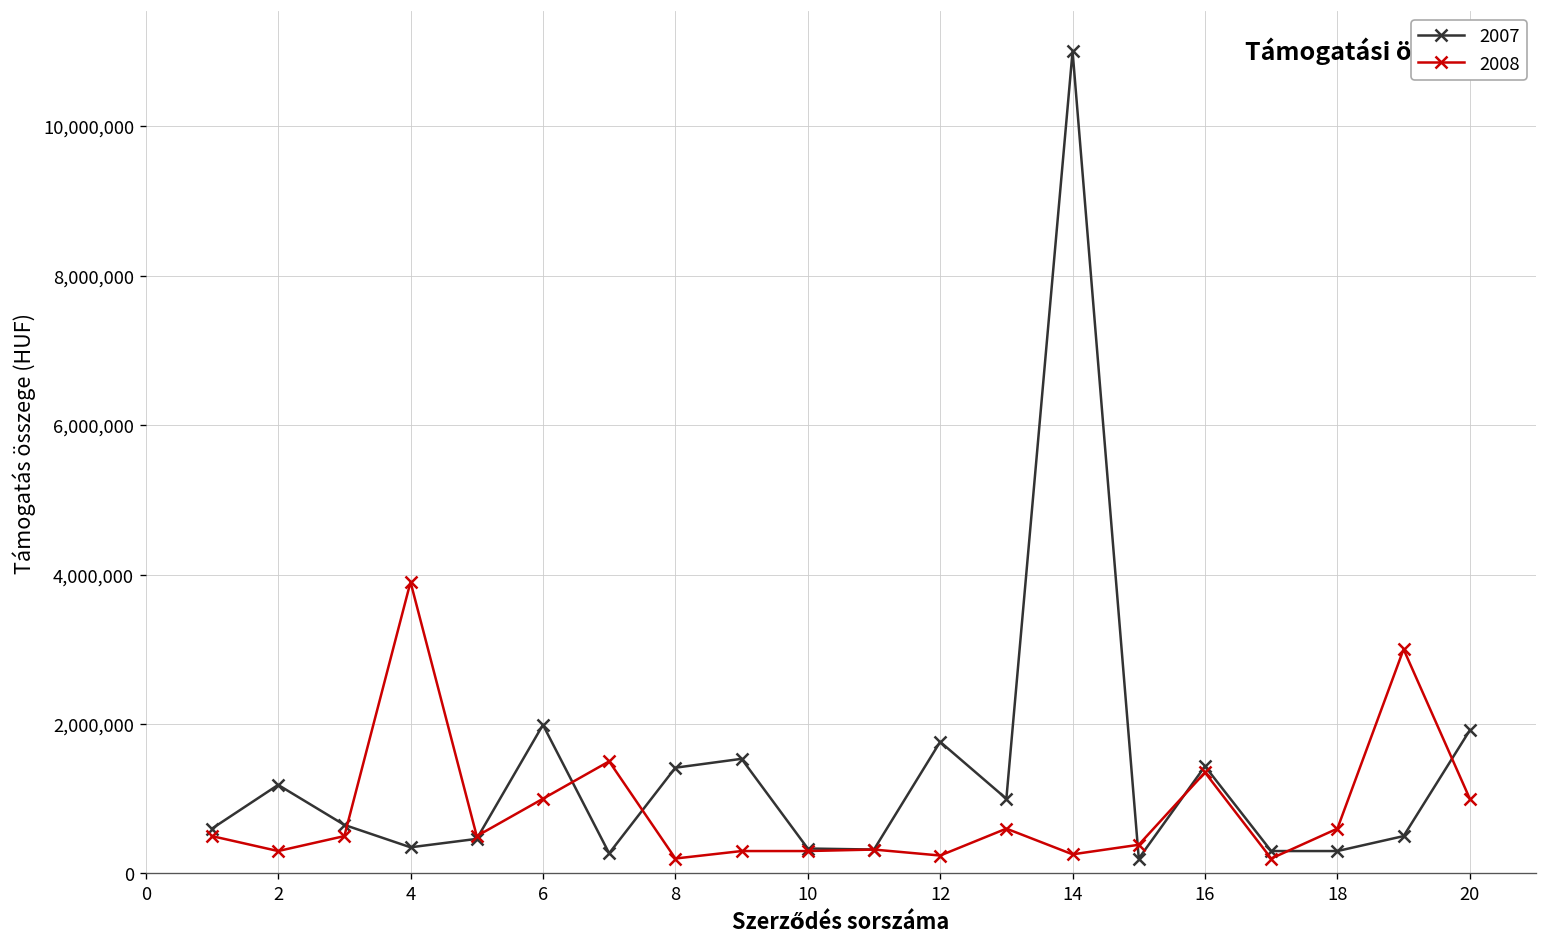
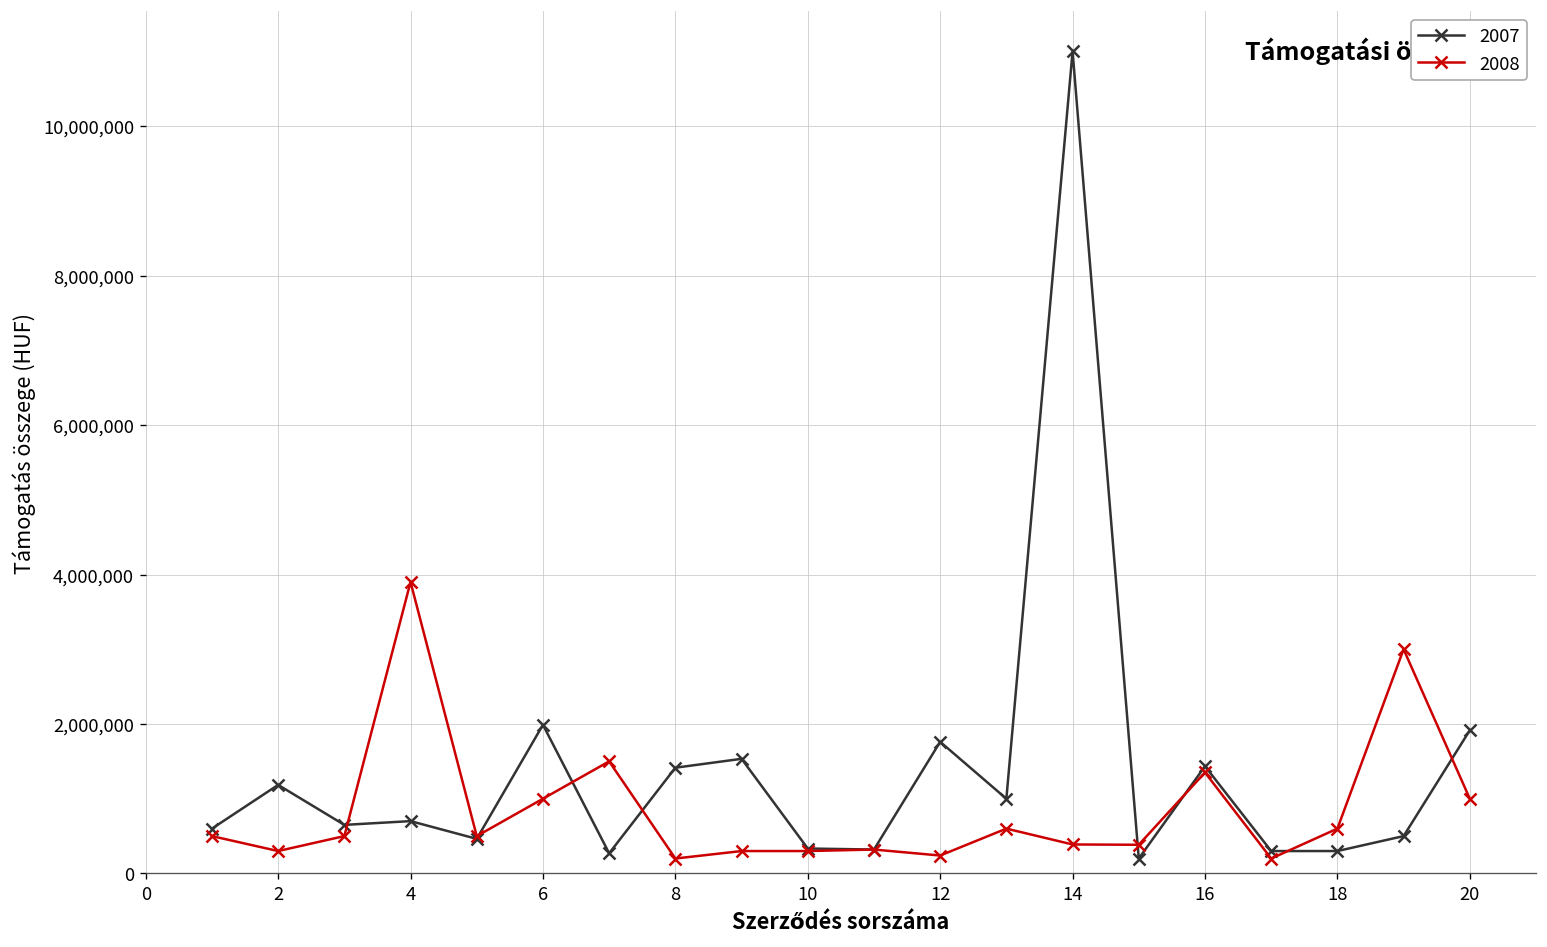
2007, 4: 400,000 -> 700,000
2008, 14: 300,000 -> 400,000
